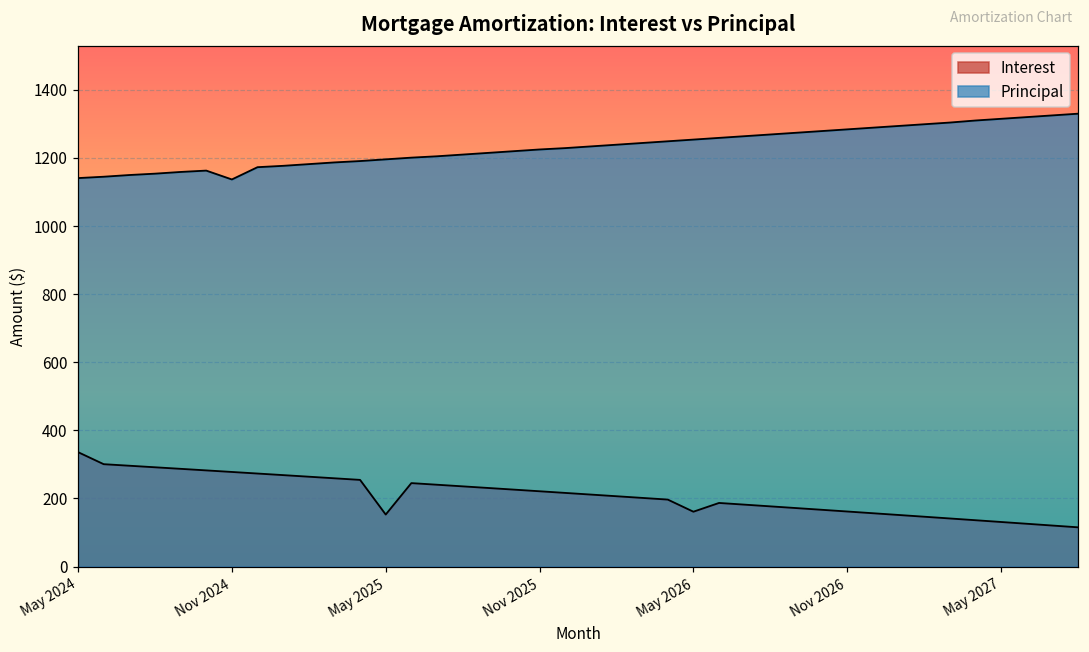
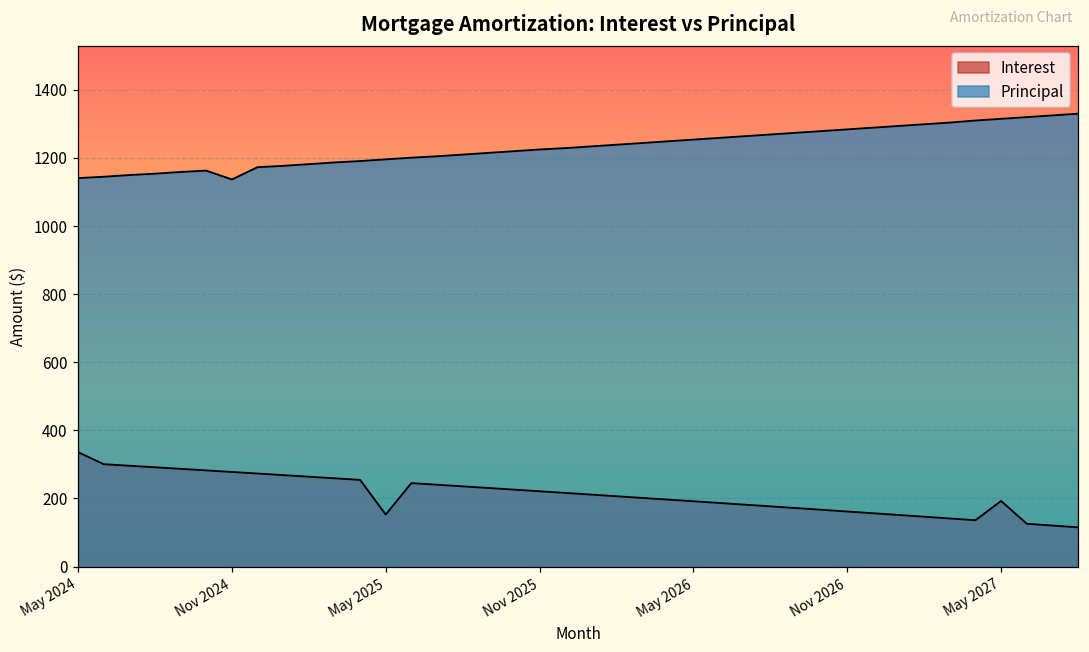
Interest, May 2026: 160 -> 190
Interest, May 2027: 130 -> 190
